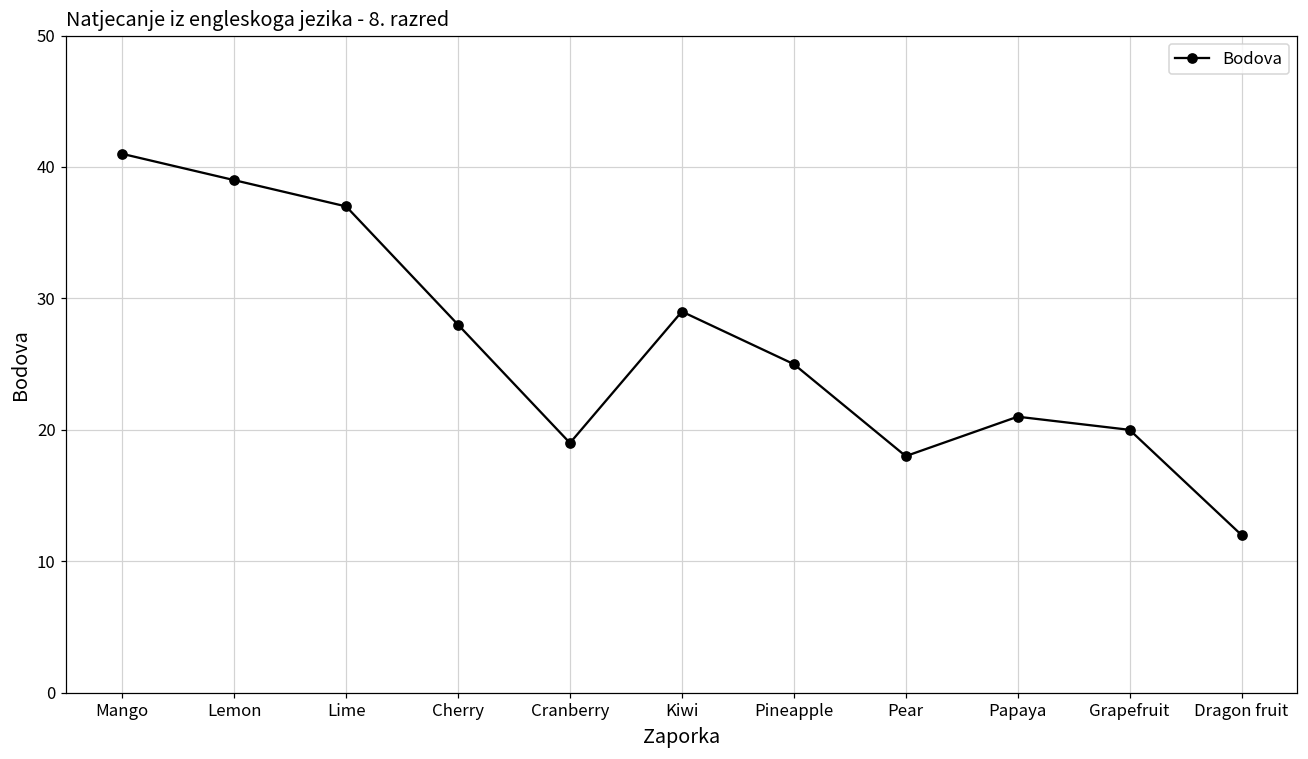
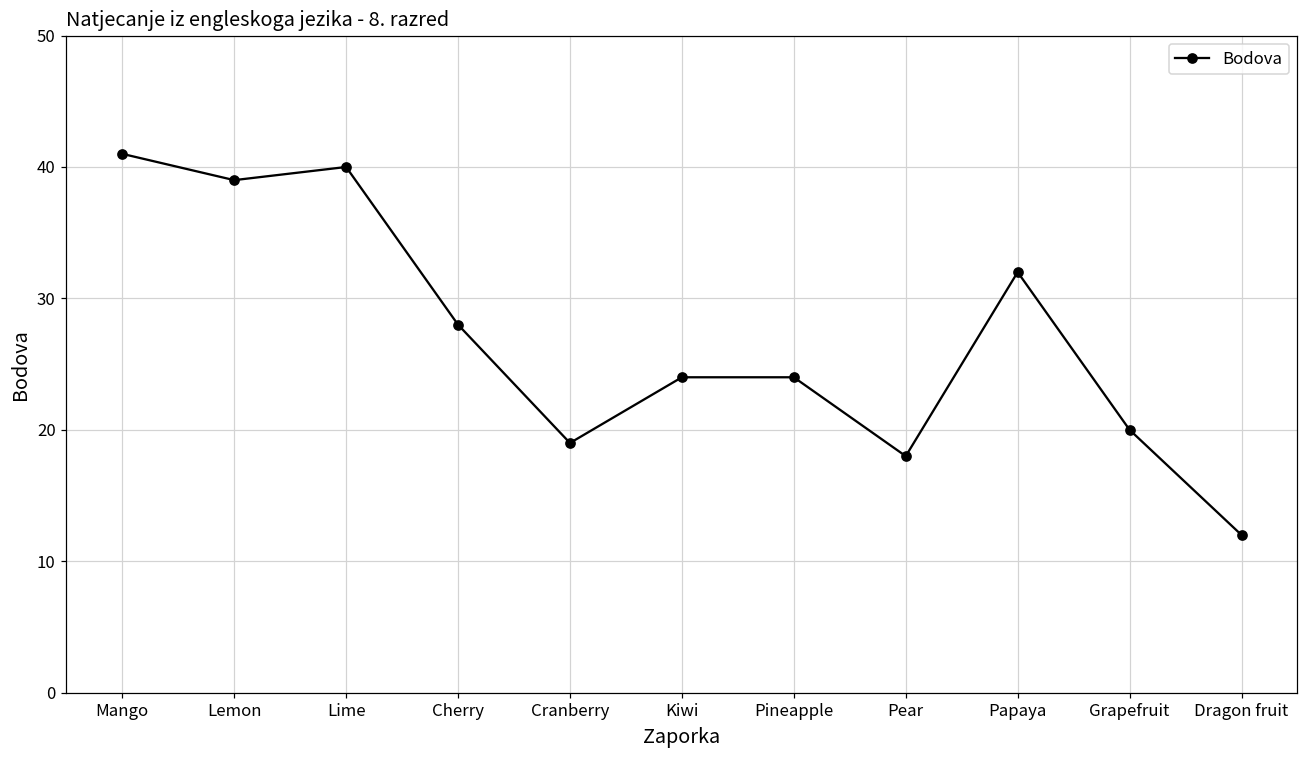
Lime: 37 -> 40
Kiwi: 29 -> 24
Pineapple: 25 -> 24
Papaya: 21 -> 32
